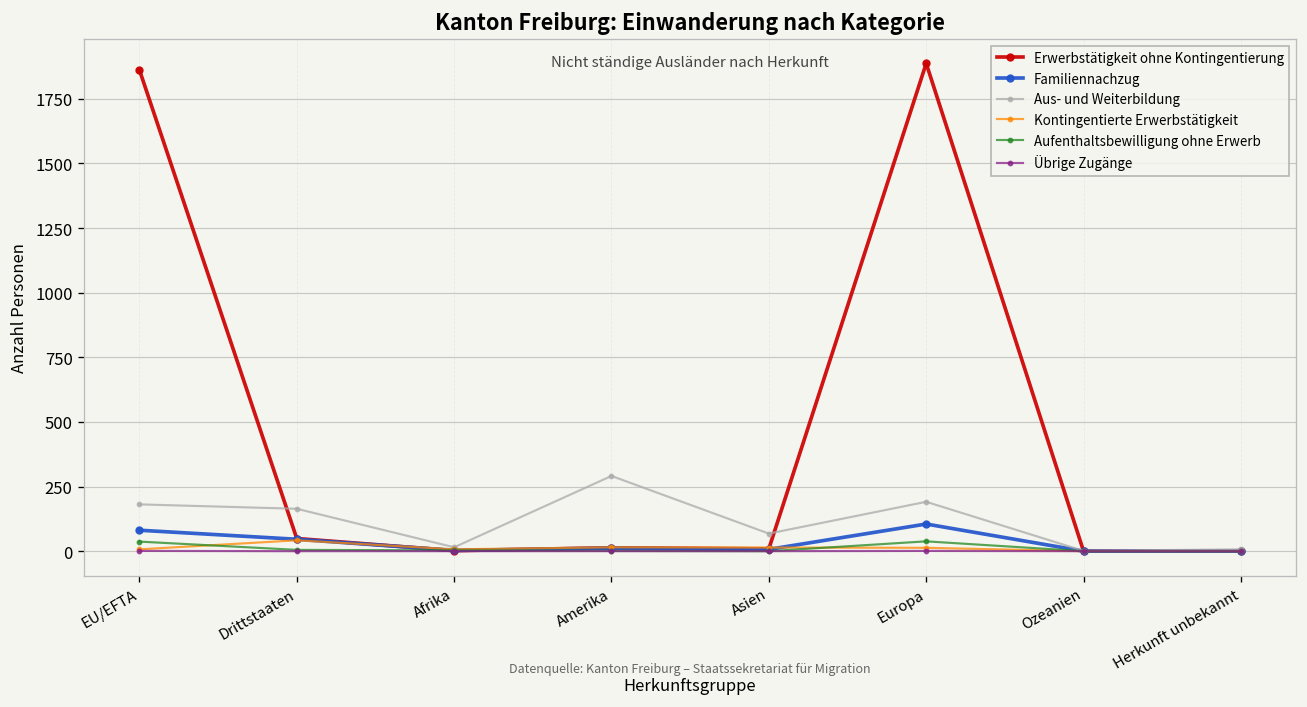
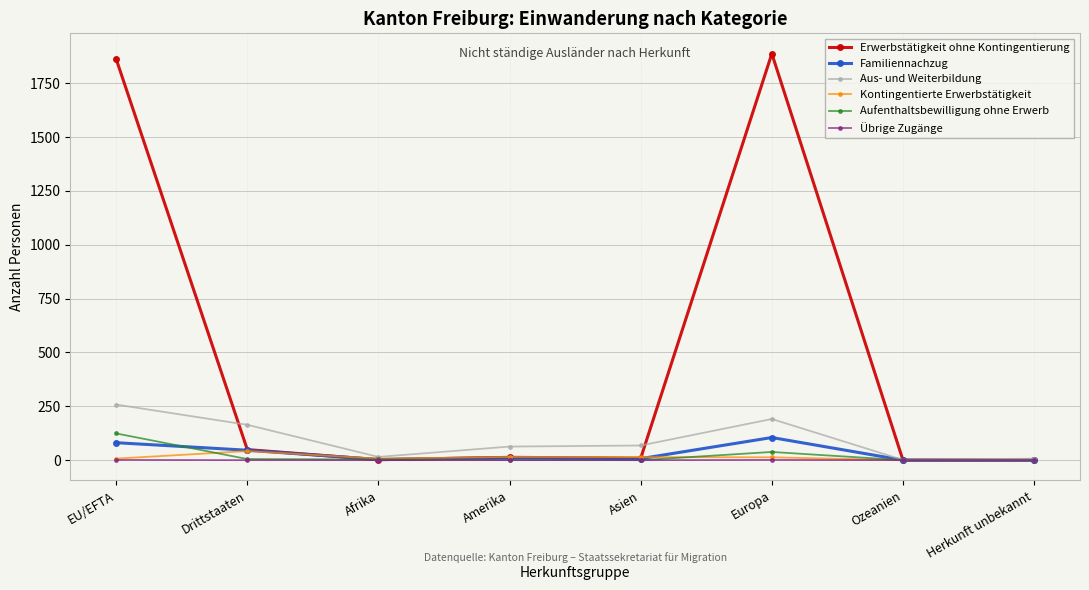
Aus- und Weiterbildung, EU/EFTA: 180 -> 260
Aufenthaltsbewilligung ohne Erwerb, EU/EFTA: 40 -> 120
Aus- und Weiterbildung, Amerika: 290 -> 60
